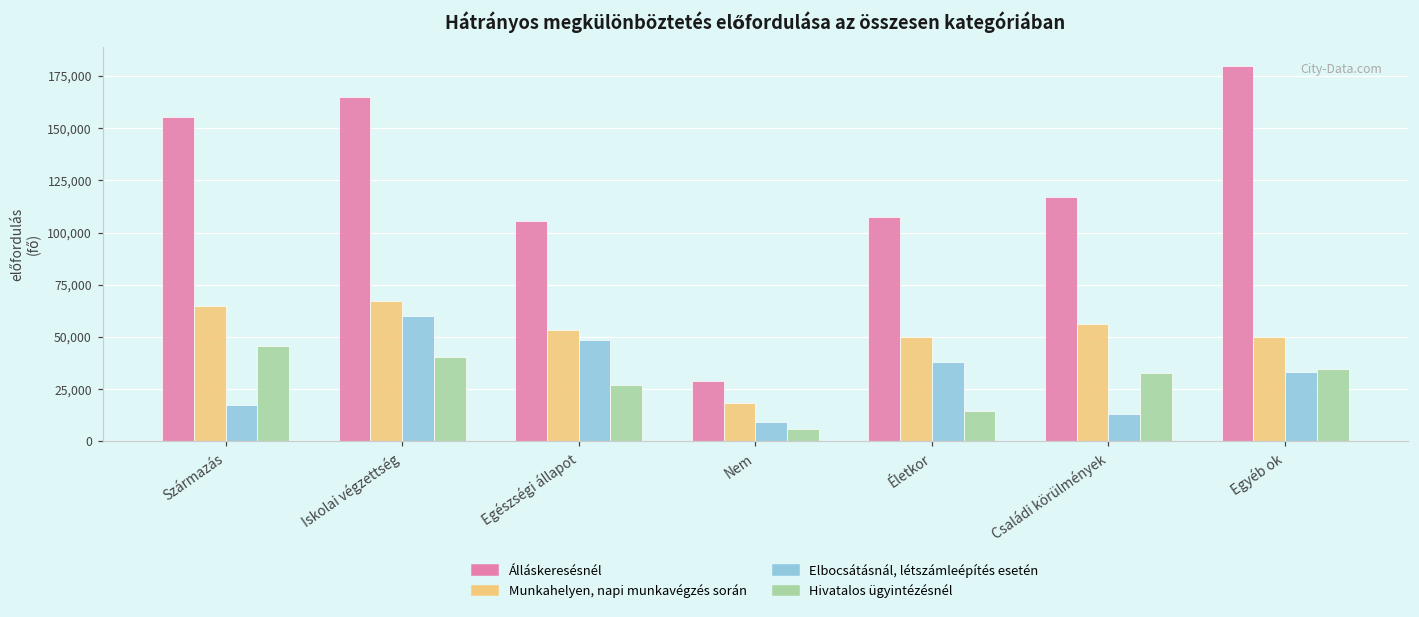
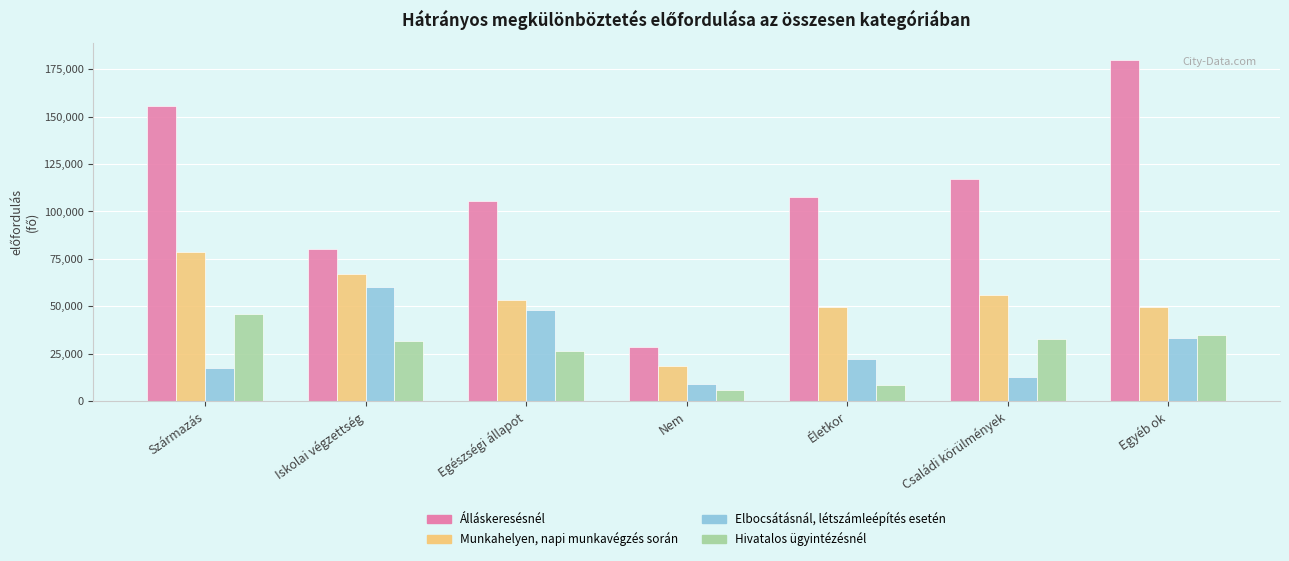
Munkahelyen, napi munkavégzés során, Származás: 65,000 -> 79,000
Álláskeresésnél, Iskolai végzettség: 165,000 -> 80,000
Hivatalos ügyintézésnél, Iskolai végzettség: 40,000 -> 32,000
Elbocsátásnál, létszámleépítés esetén, Életkor: 38,000 -> 22,000
Hivatalos ügyintézésnél, Életkor: 15,000 -> 8,000
